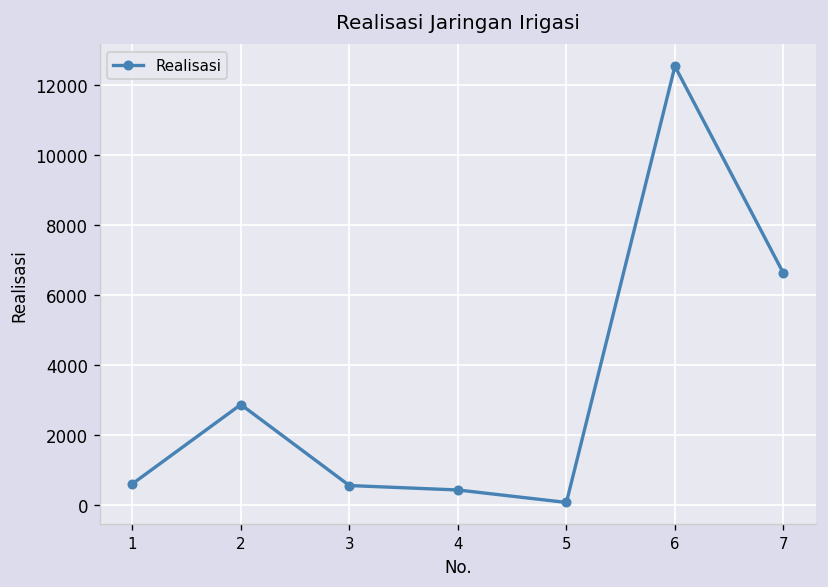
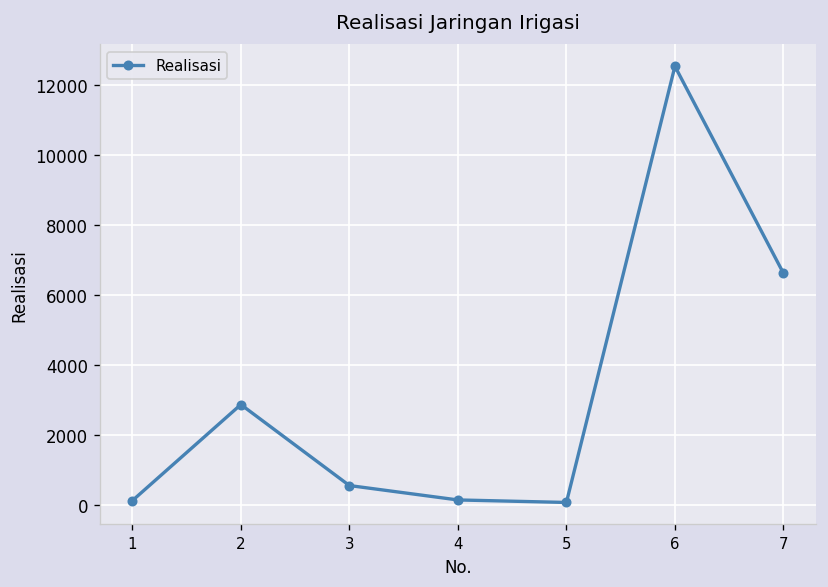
1: 600 -> 100
4: 400 -> 100
